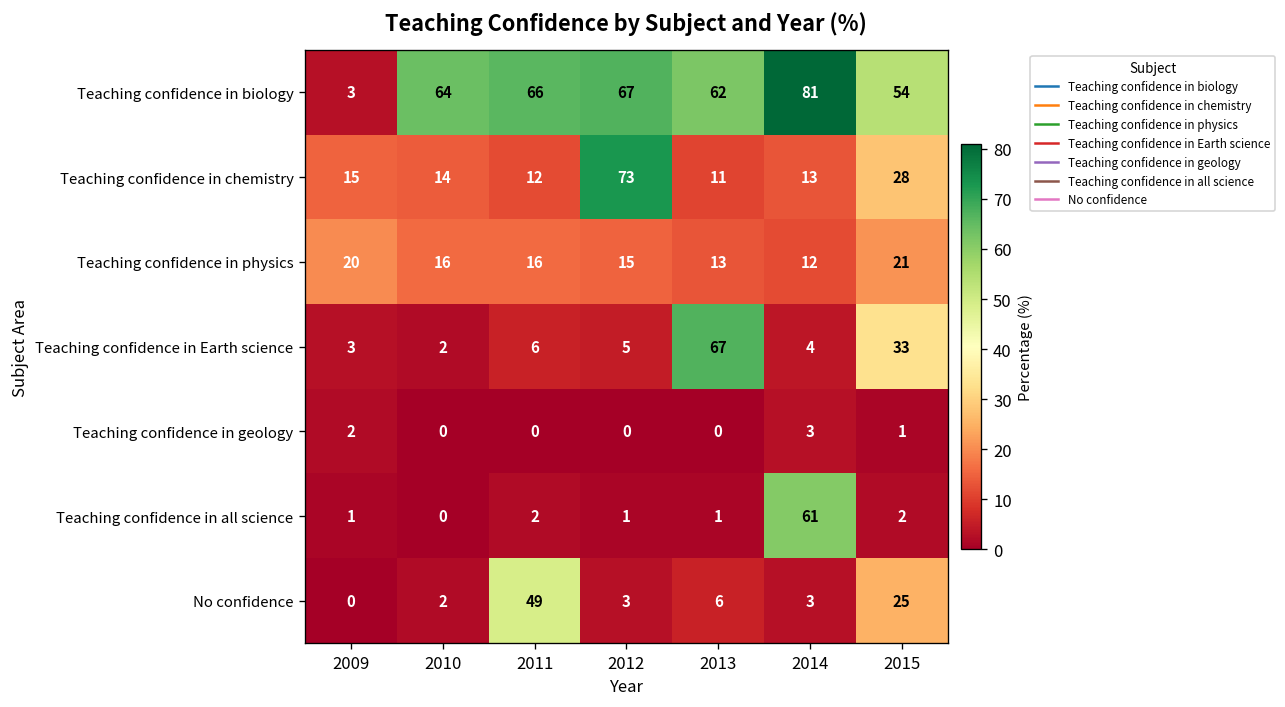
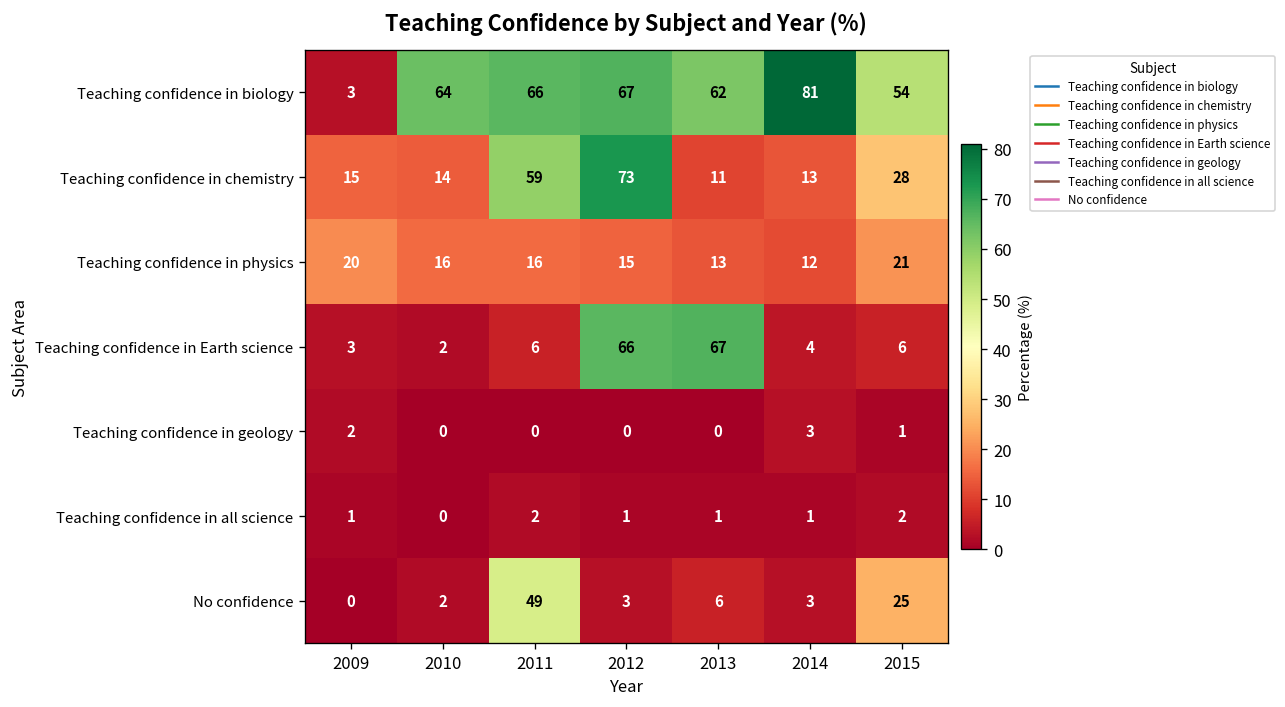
Teaching confidence in chemistry, 2011: 12 -> 59
Teaching confidence in Earth science, 2012: 5 -> 66
Teaching confidence in Earth science, 2015: 33 -> 6
Teaching confidence in all science, 2014: 61 -> 1
